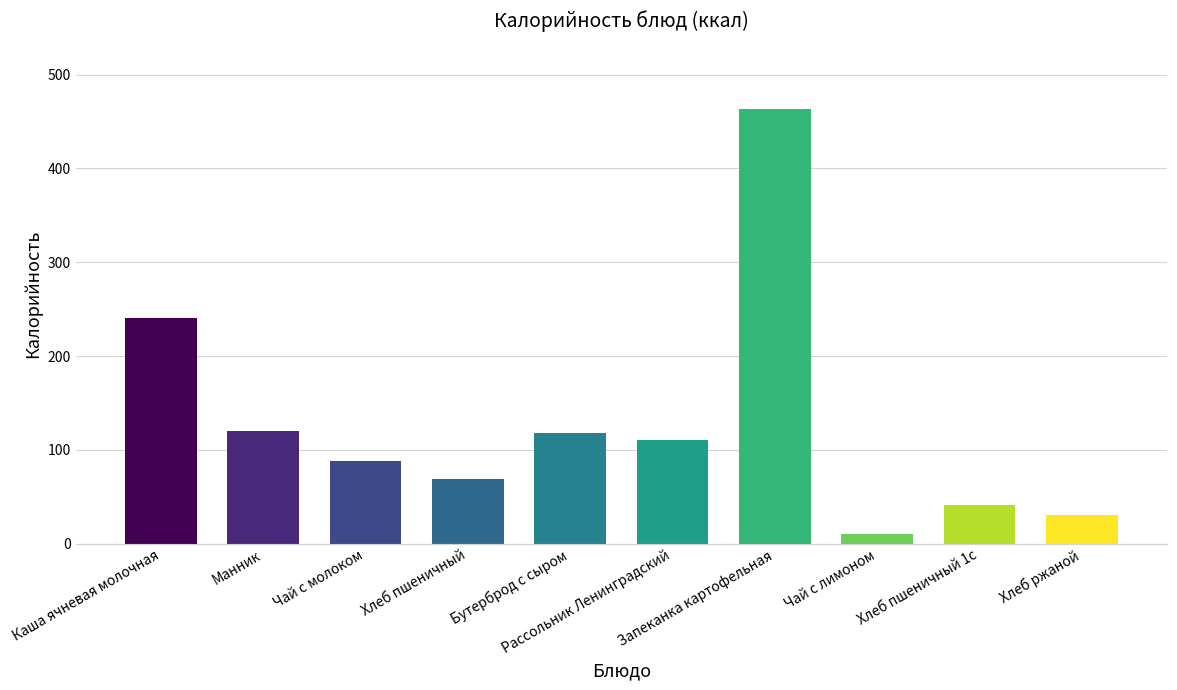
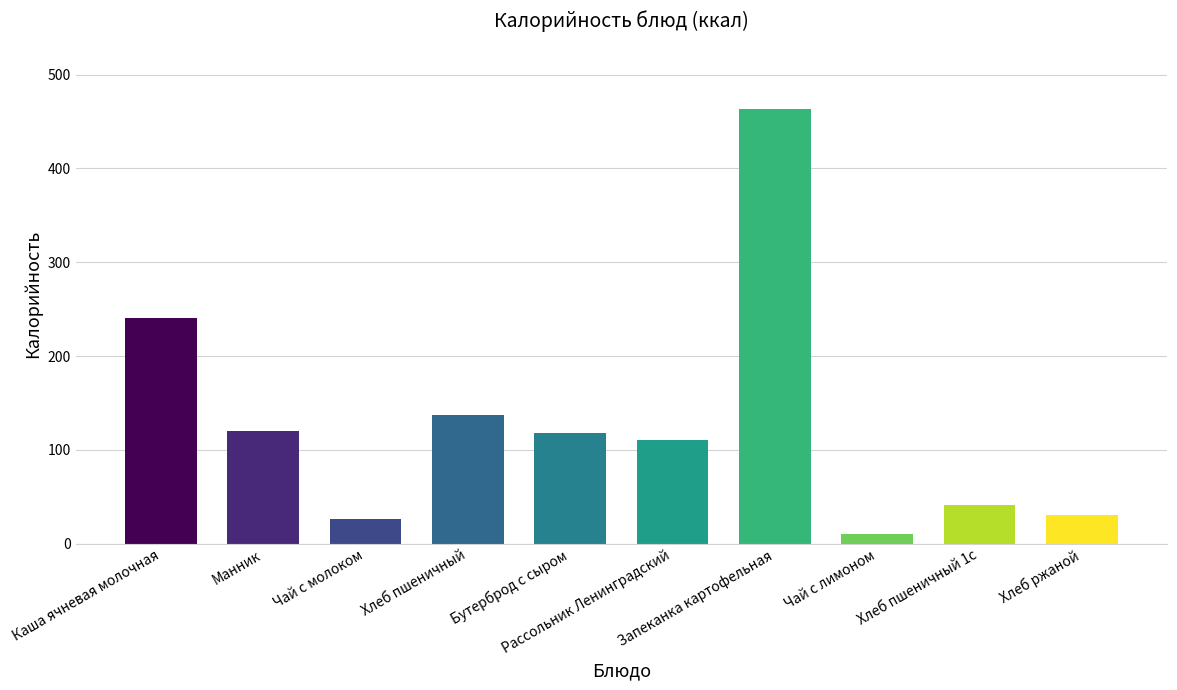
Чай с молоком: 90 -> 30
Хлеб пшеничный: 70 -> 140
